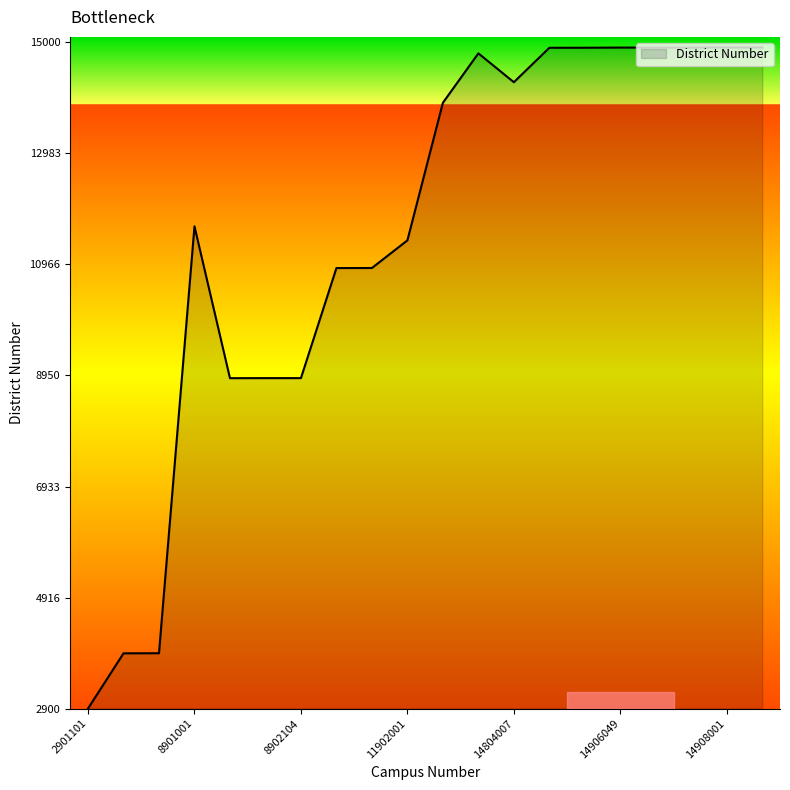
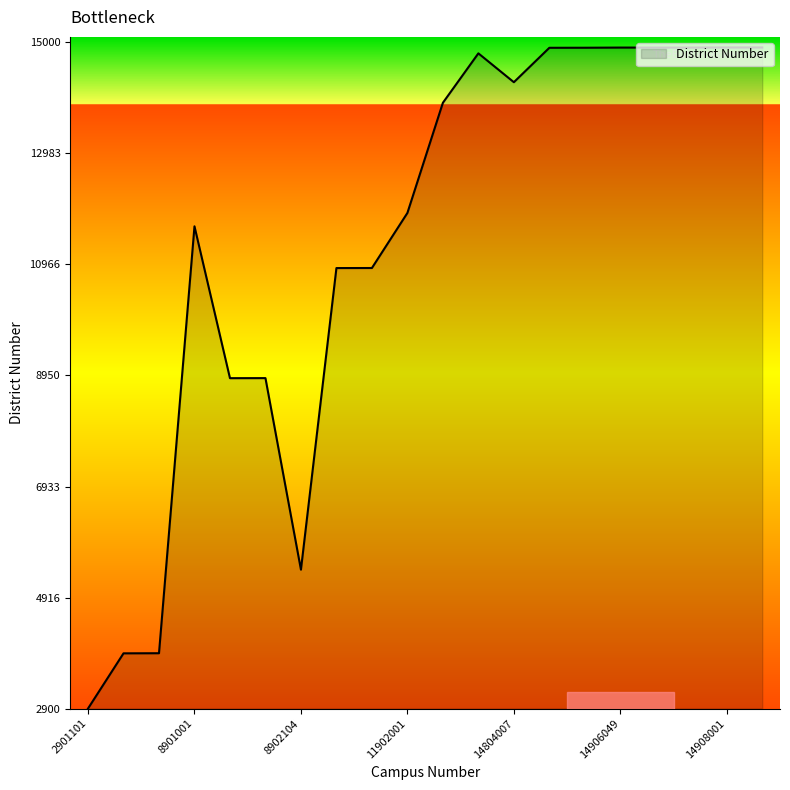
8902104: 8900 -> 5400
11902001: 11400 -> 11900
